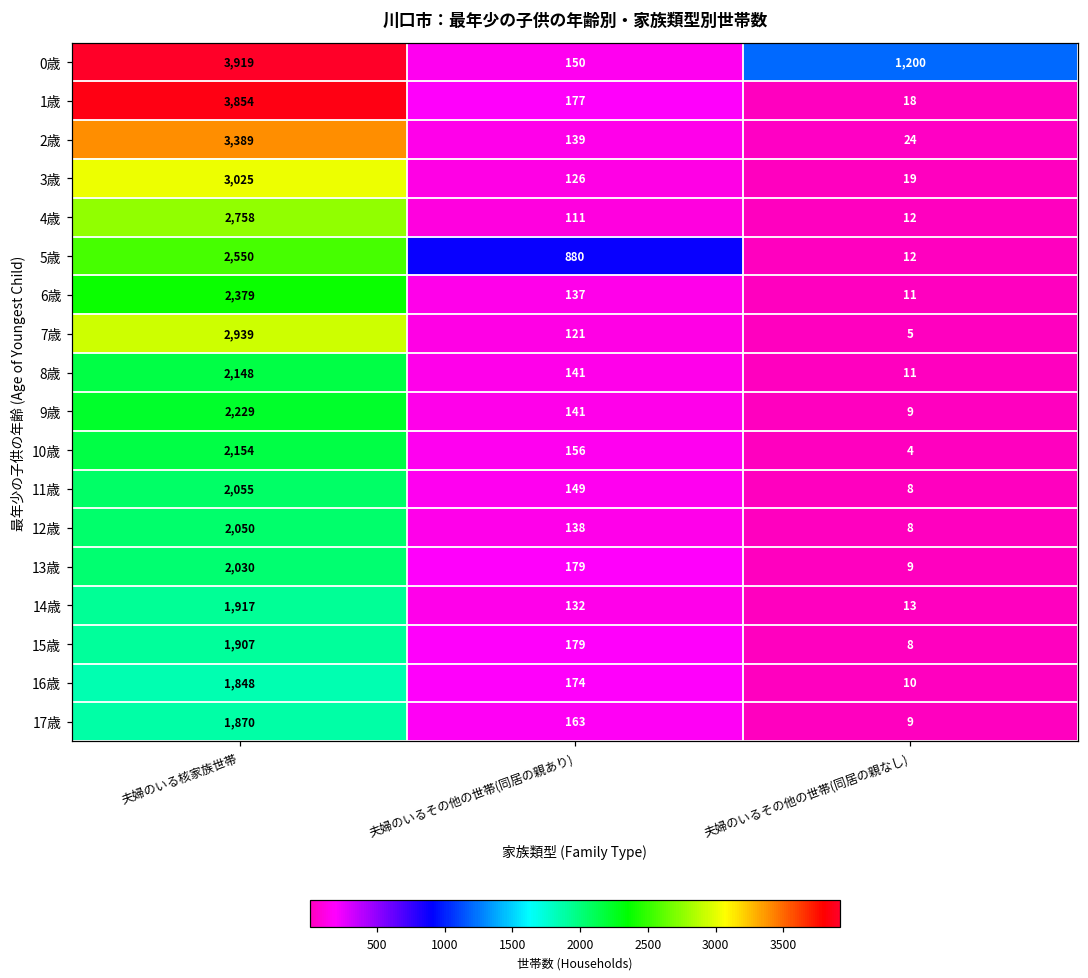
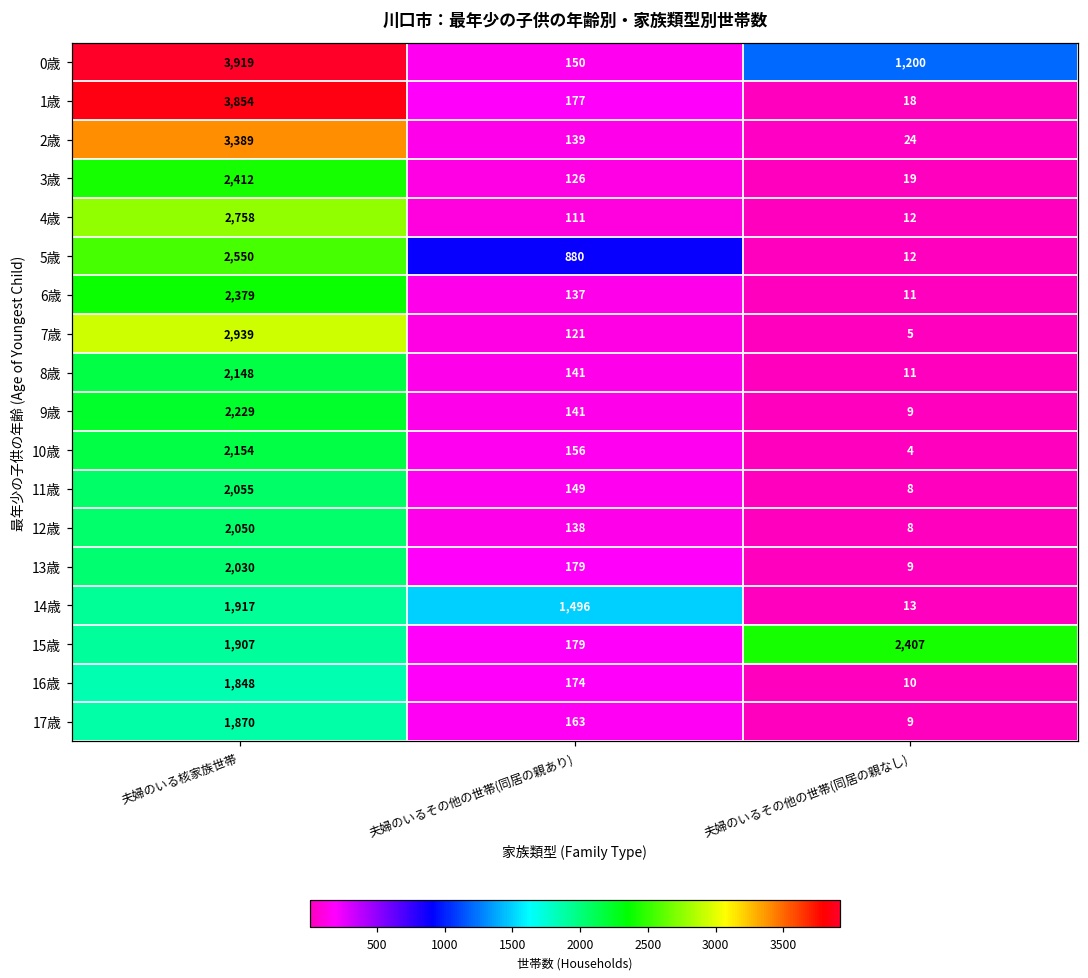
3歳, 夫婦のいる核家族世帯: 3,025 -> 2,412
14歳, 夫婦のいるその他の世帯(同居の親あり): 132 -> 1,496
15歳, 夫婦のいるその他の世帯(同居の親なし): 8 -> 2,407
